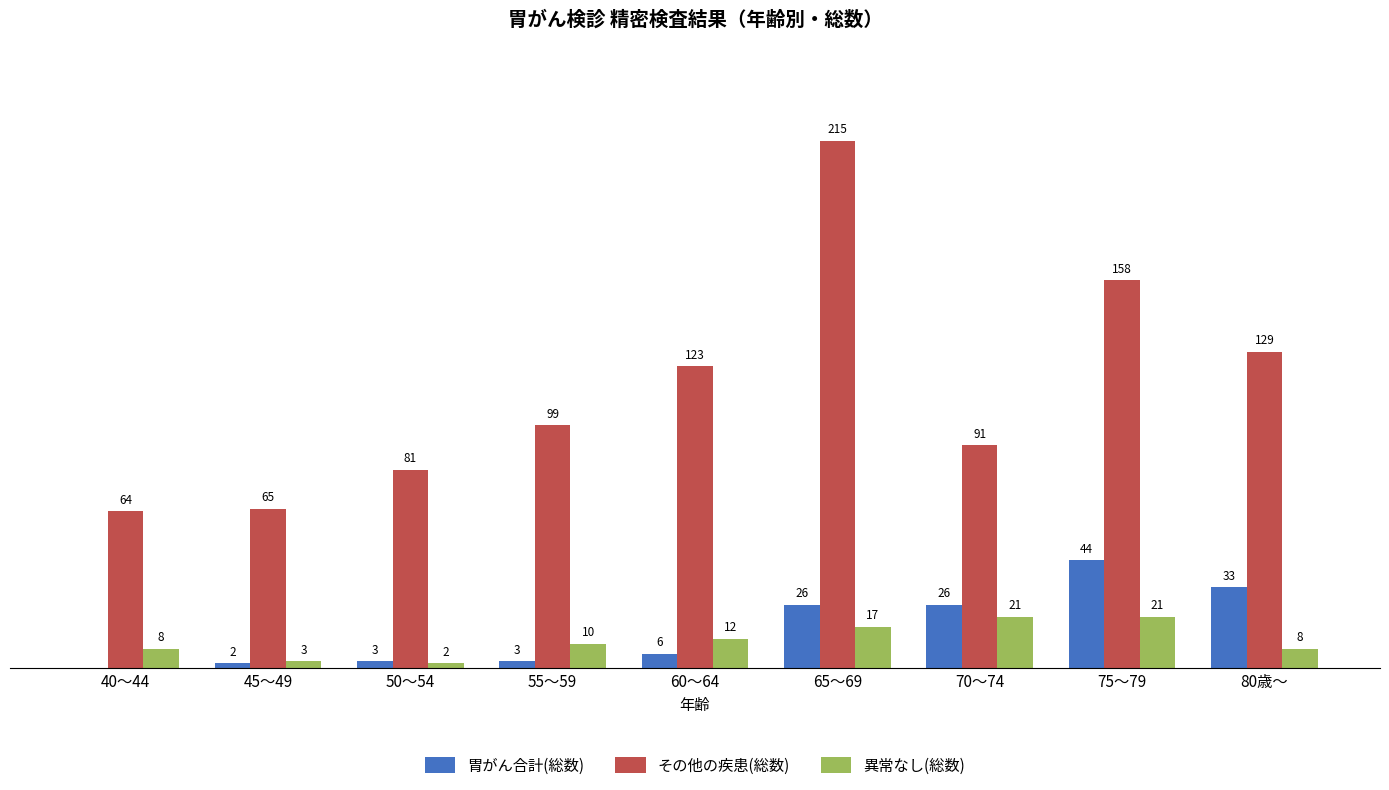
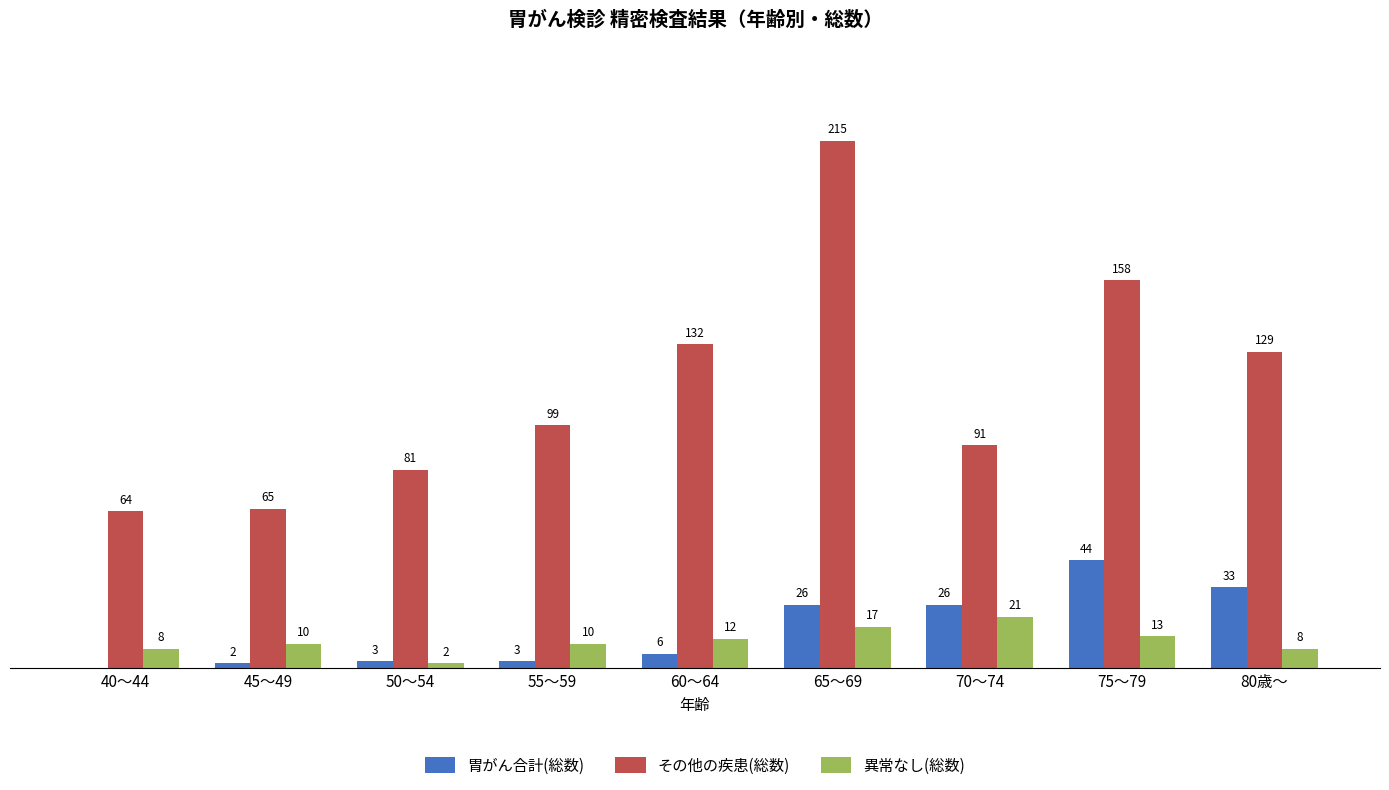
異常なし(総数), 45～49: 3 -> 10
その他の疾患(総数), 60～64: 123 -> 132
異常なし(総数), 75～79: 21 -> 13
